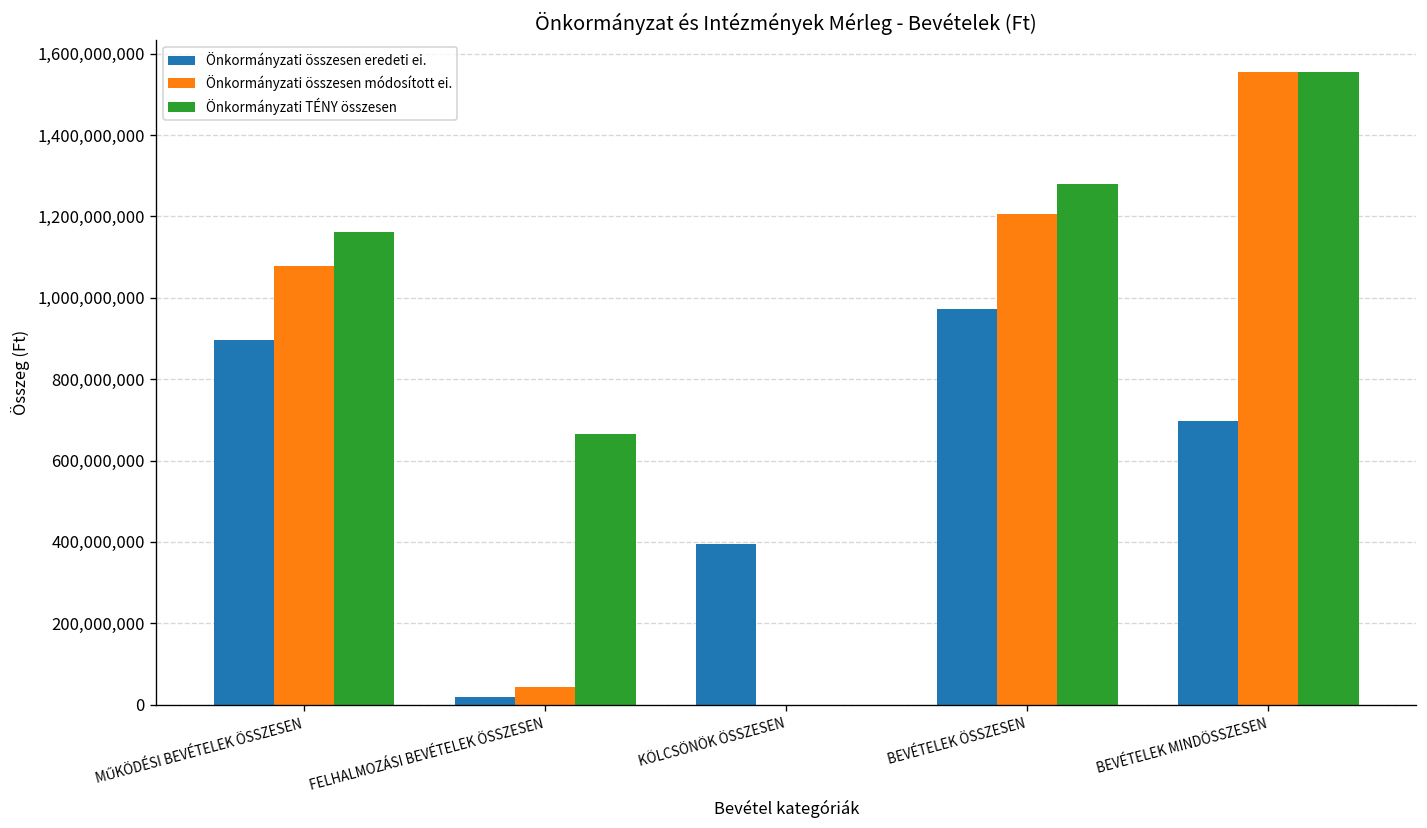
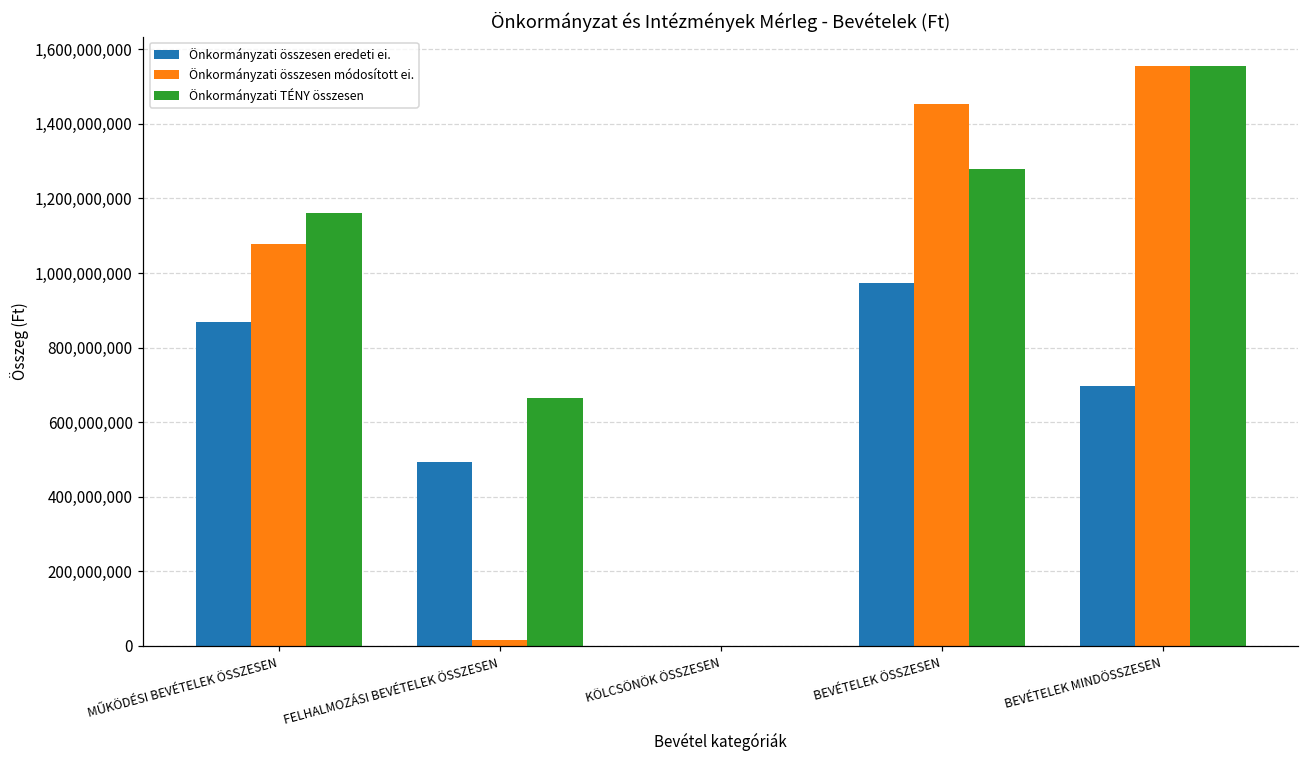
Önkormányzati összesen eredeti ei., MŰKÖDÉSI BEVÉTELEK ÖSSZESEN: 900,000,000 -> 870,000,000
Önkormányzati összesen eredeti ei., FELHALMOZÁSI BEVÉTELEK ÖSSZESEN: 20,000,000 -> 490,000,000
Önkormányzati összesen módosított ei., FELHALMOZÁSI BEVÉTELEK ÖSSZESEN: 40,000,000 -> 10,000,000
Önkormányzati összesen eredeti ei., KÖLCSÖNÖK ÖSSZESEN: 400,000,000 -> 0
Önkormányzati összesen módosított ei., BEVÉTELEK ÖSSZESEN: 1,210,000,000 -> 1,450,000,000
